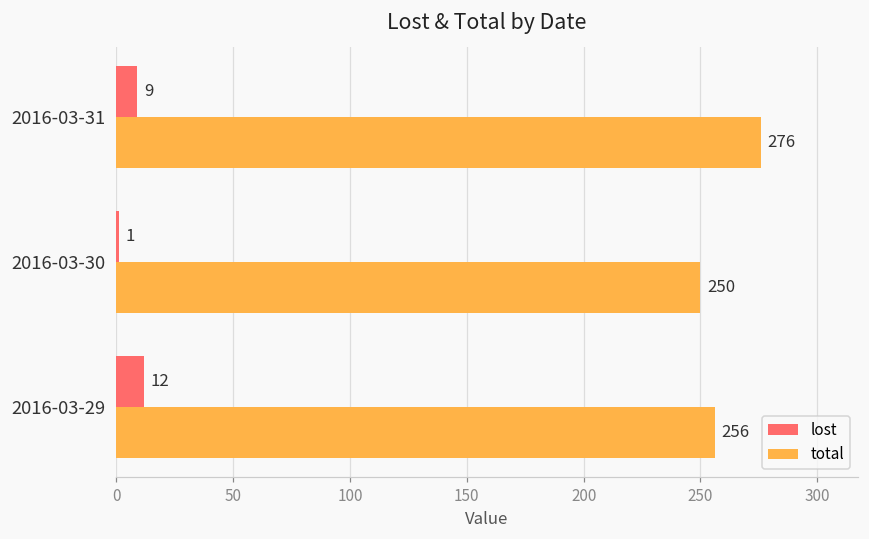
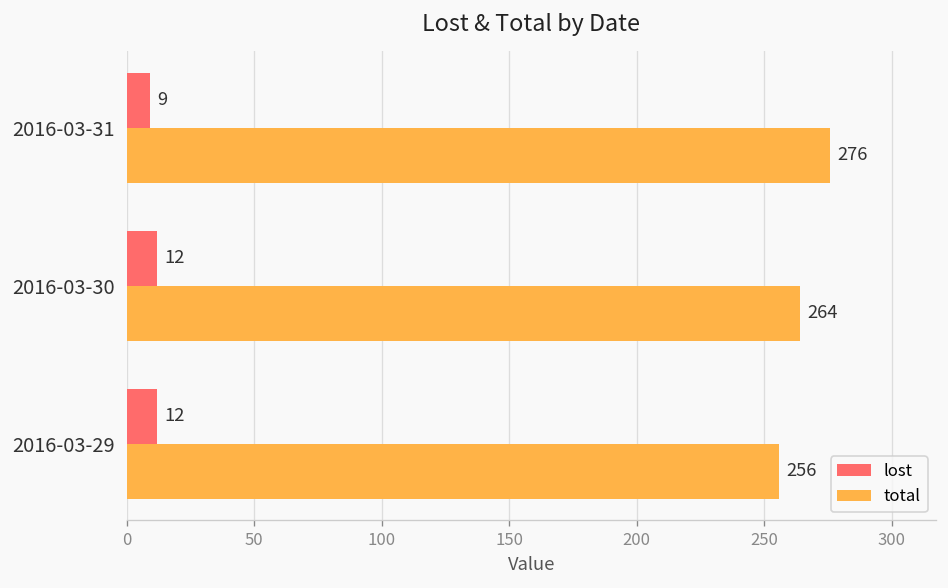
lost, 2016-03-30: 1 -> 12
total, 2016-03-30: 250 -> 264
